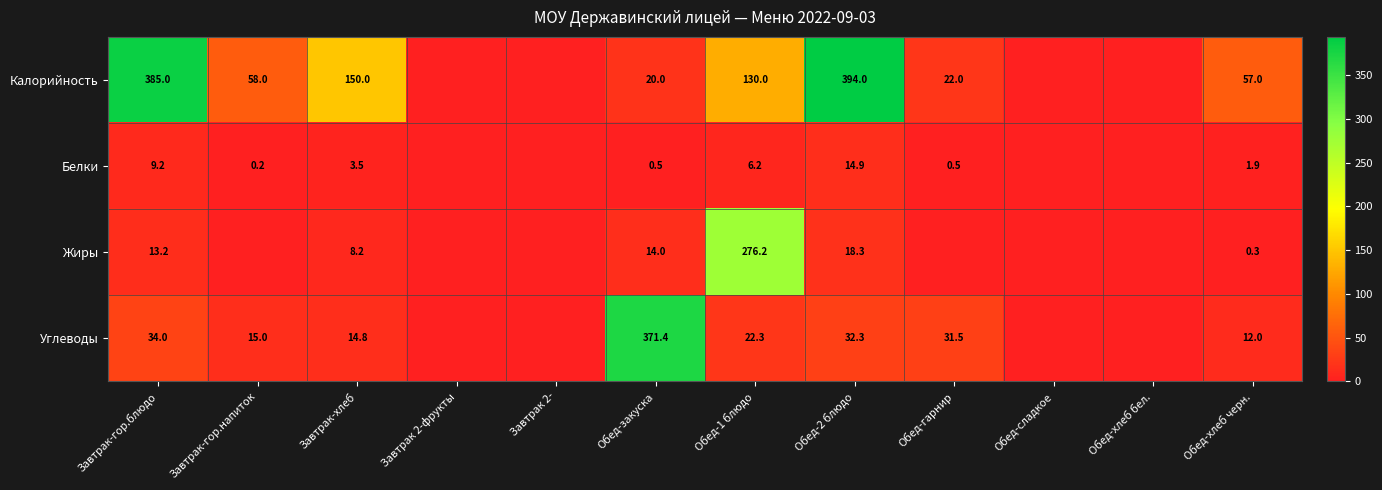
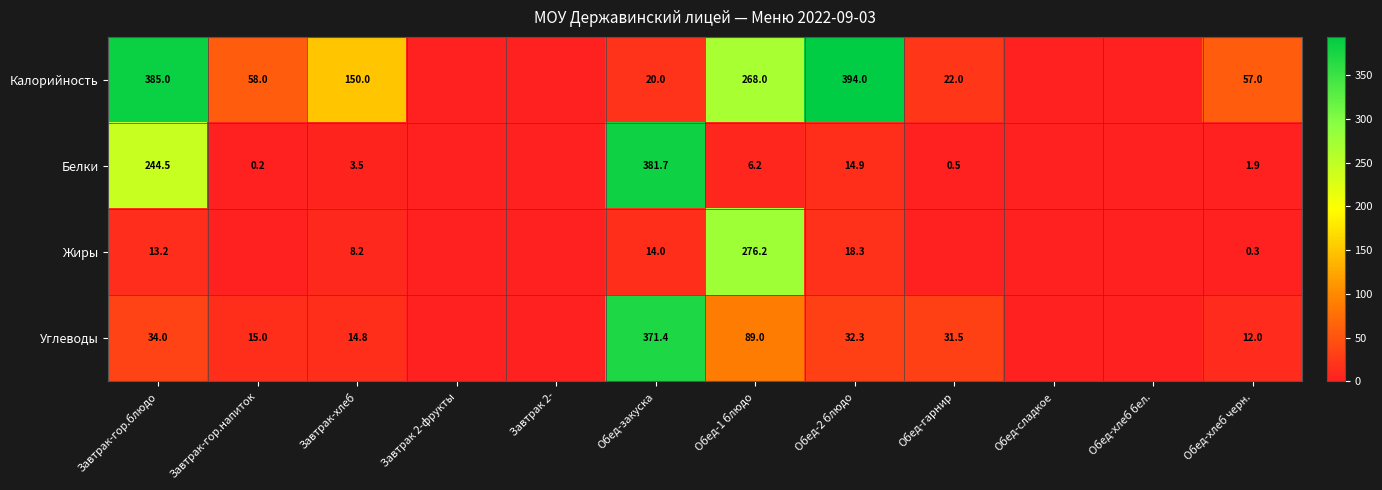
Калорийность, Обед-1 блюдо: 130.0 -> 268.0
Белки, Завтрак-гор.блюдо: 9.2 -> 244.5
Белки, Обед-закуска: 0.5 -> 381.7
Углеводы, Обед-1 блюдо: 22.3 -> 89.0
